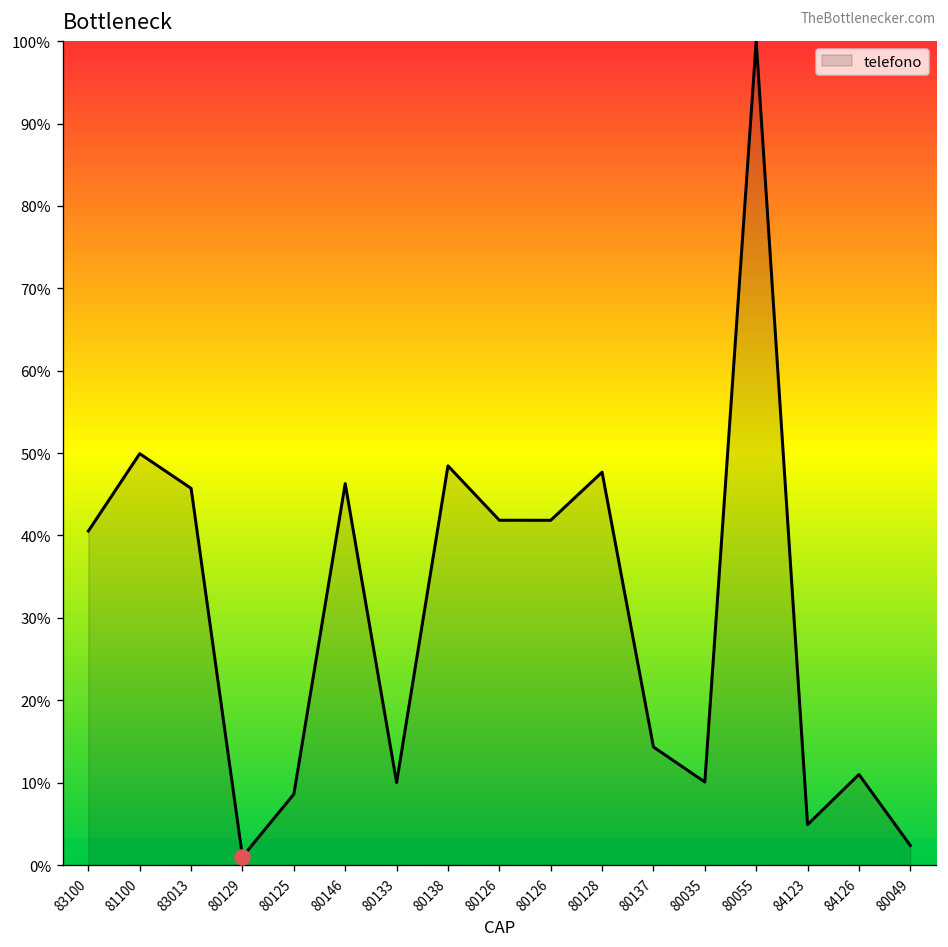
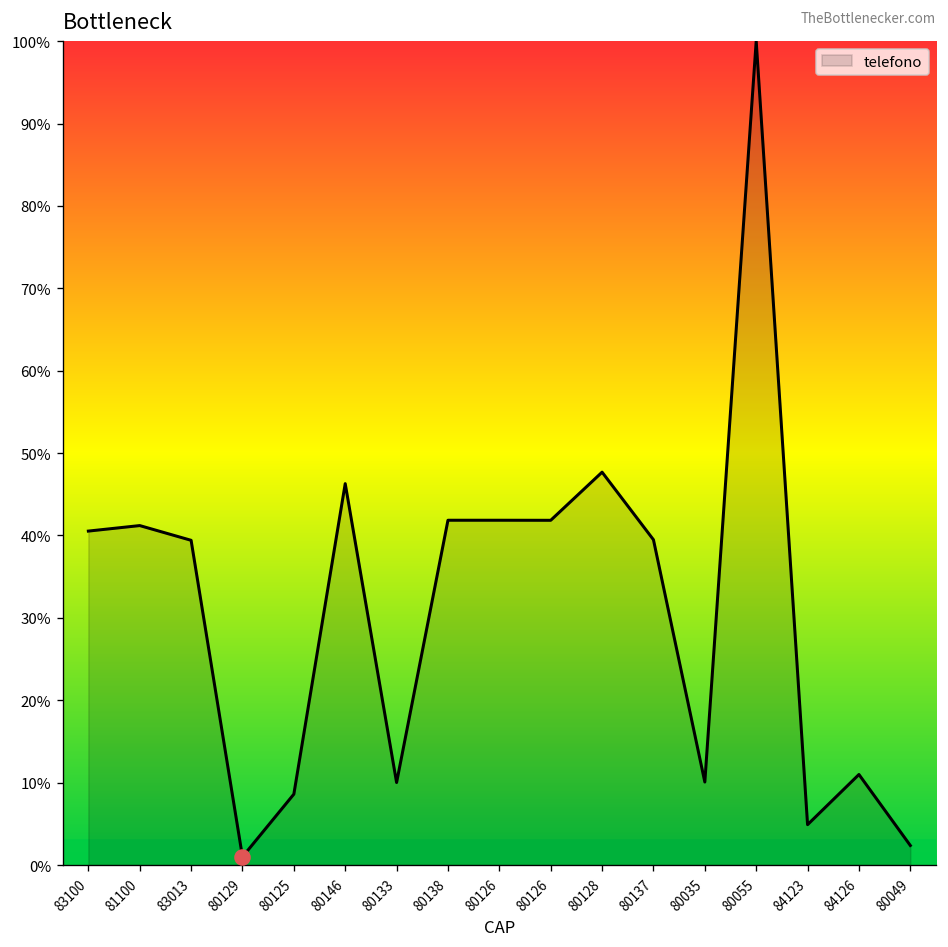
telefono, 81100: 50% -> 41%
telefono, 83013: 46% -> 39%
telefono, 80138: 48% -> 42%
telefono, 80137: 14% -> 39%
